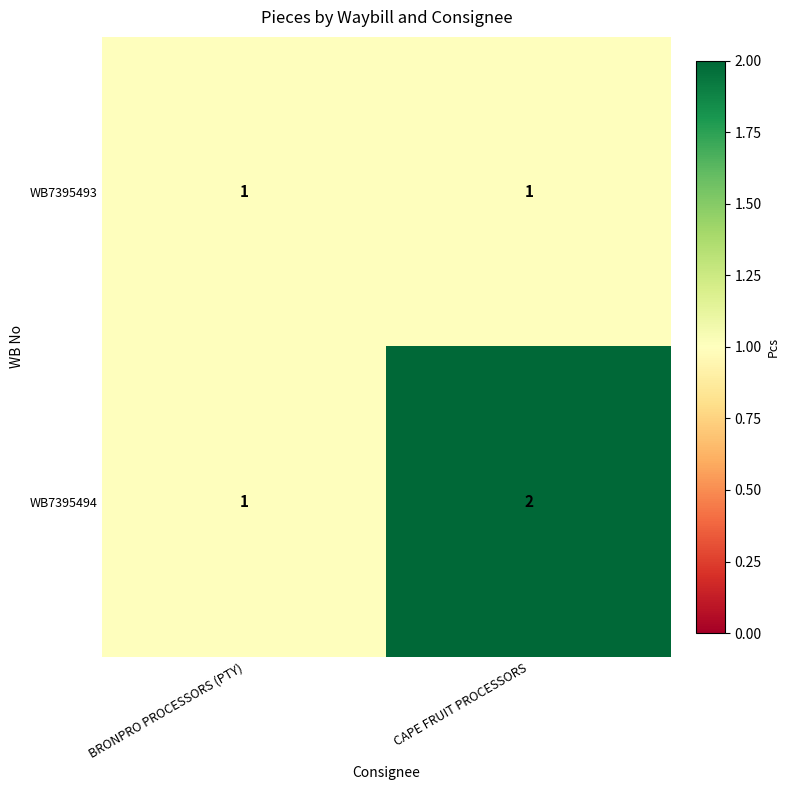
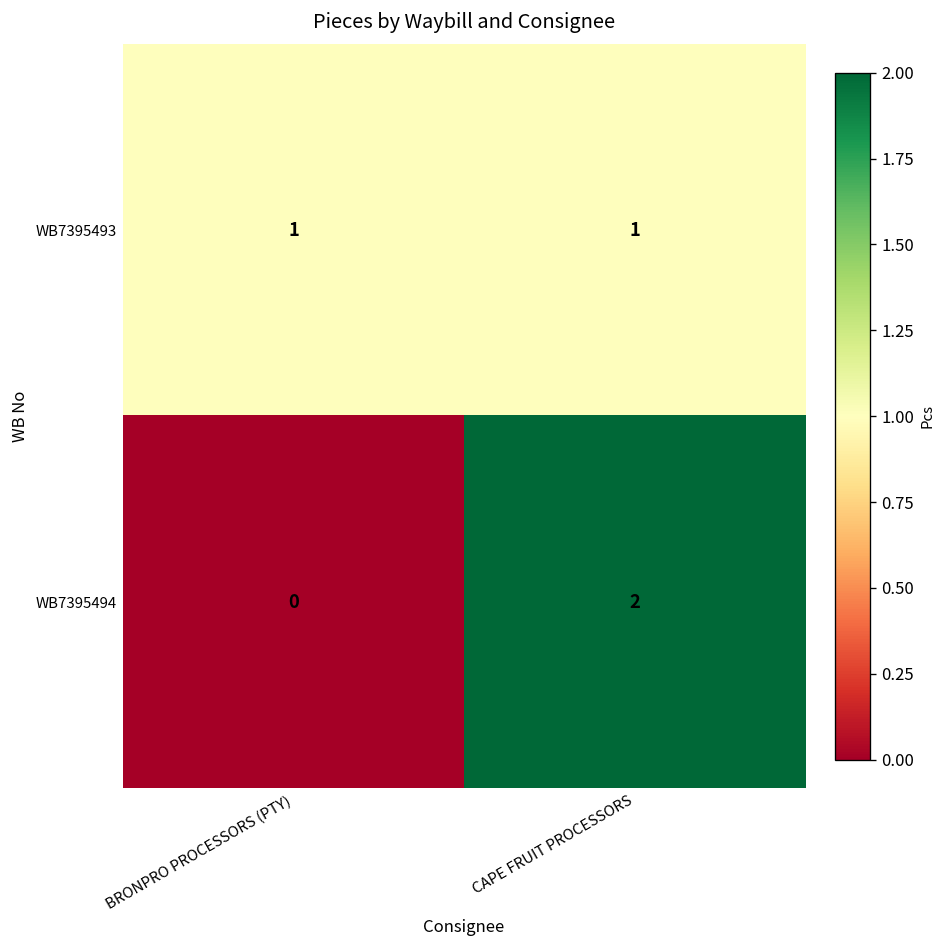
WB7395494, BRONPRO PROCESSORS (PTY): 1 -> 0
